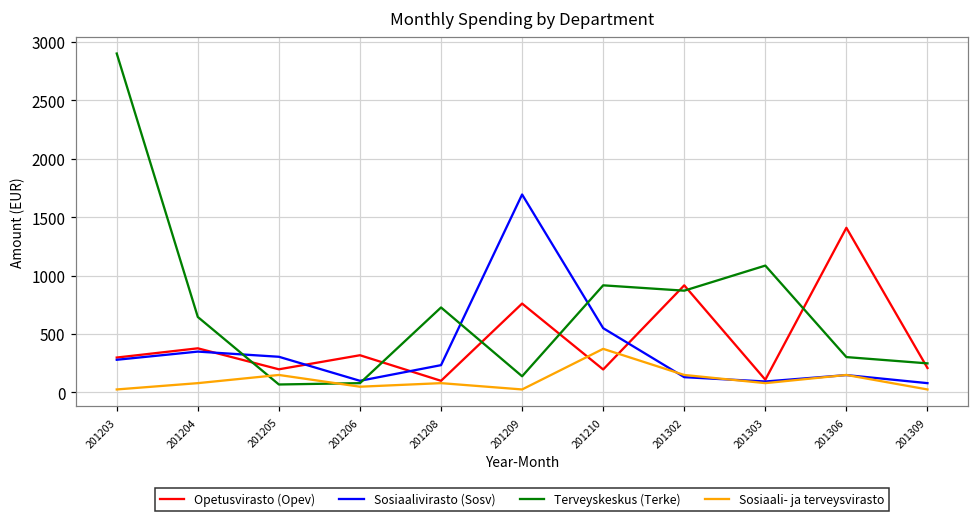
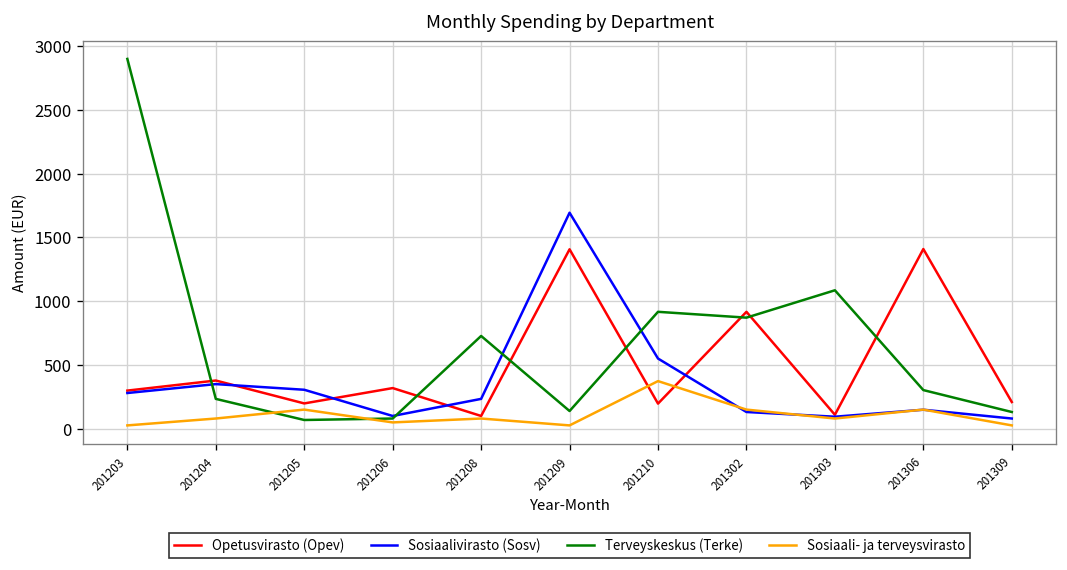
Terveyskeskus (Terke), 201204: 650 -> 230
Opetusvirasto (Opev), 201209: 760 -> 1410
Terveyskeskus (Terke), 201309: 250 -> 130
